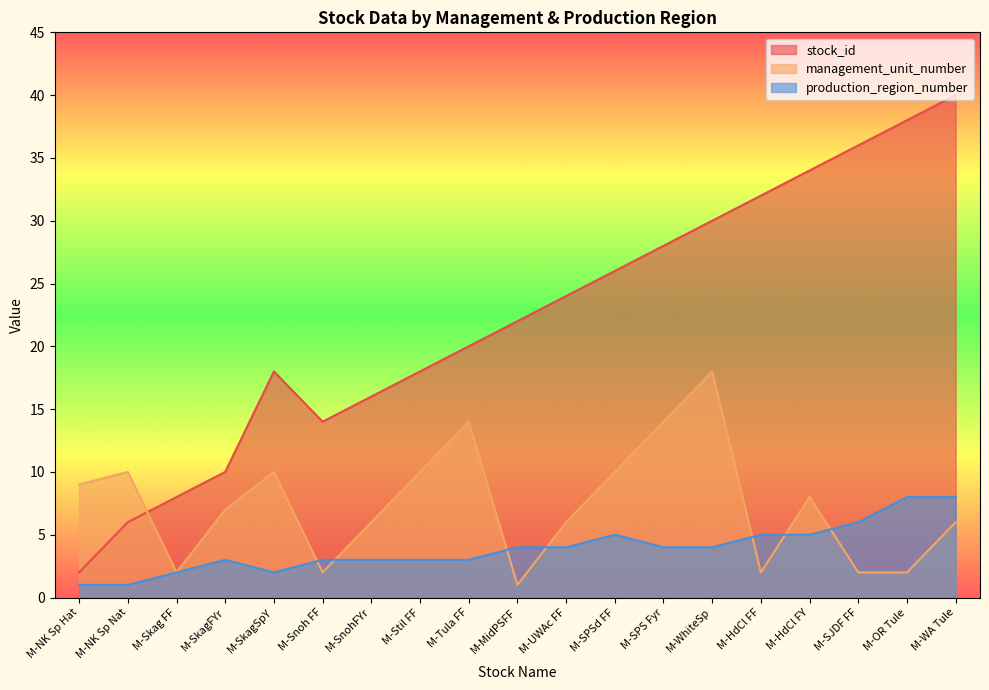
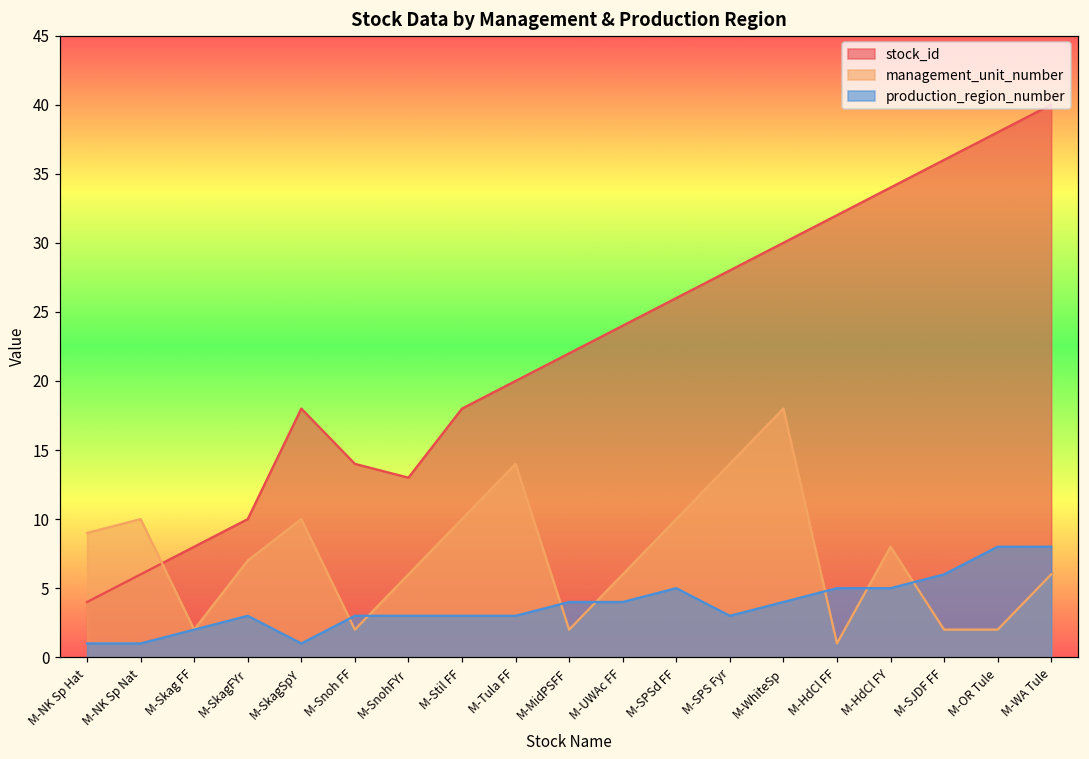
stock_id, M-NK Sp Hat: 2 -> 4
production_region_number, M-SkagSpY: 2 -> 1
stock_id, M-SnohFYr: 16 -> 13
management_unit_number, M-MidPSFF: 1 -> 2
production_region_number, M-SPS Fyr: 4 -> 3
management_unit_number, M-HdCl FF: 2 -> 1
